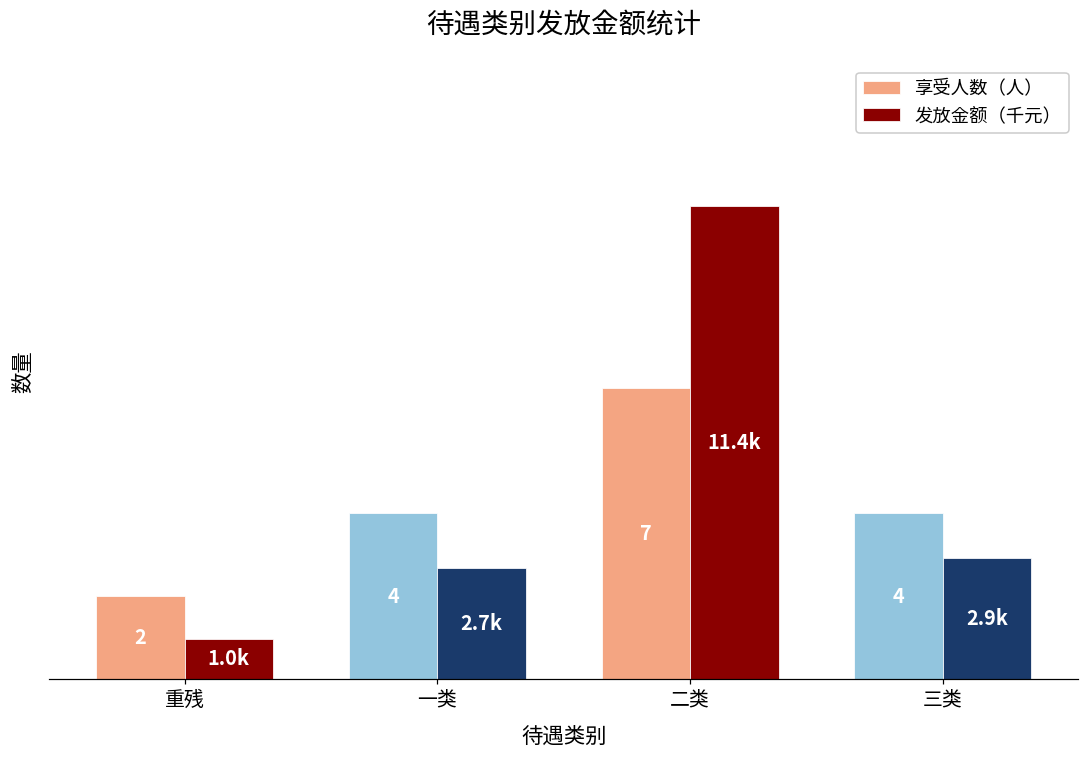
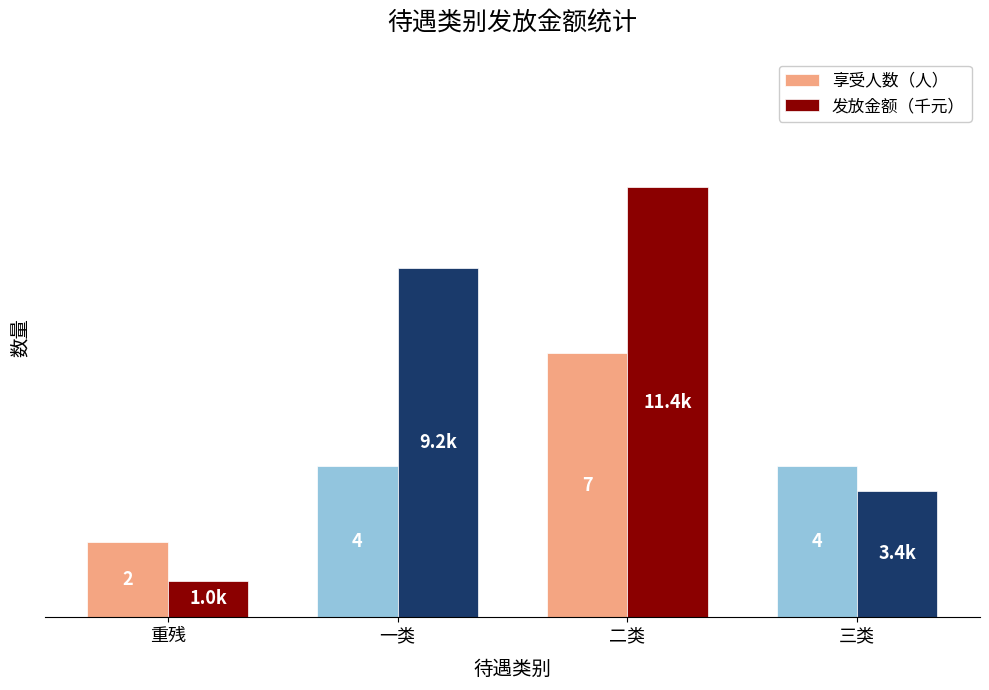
发放金额（千元）, 一类: 2.7k -> 9.2k
发放金额（千元）, 三类: 2.9k -> 3.4k
